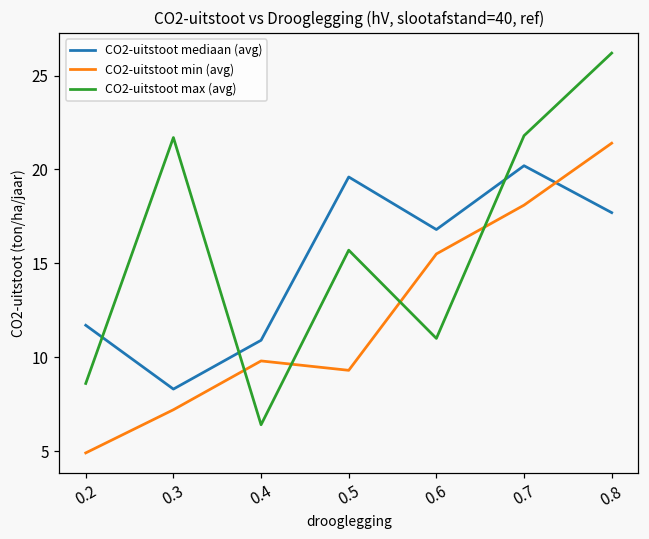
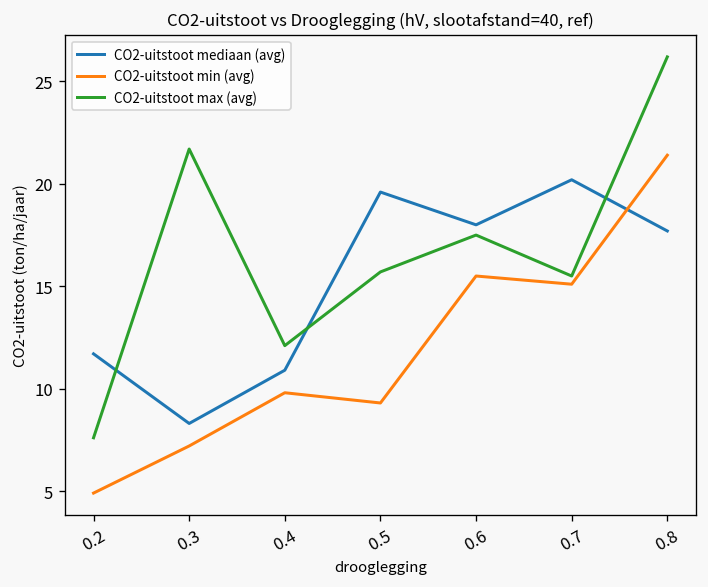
CO2-uitstoot max (avg), 0.2: 8.6 -> 7.6
CO2-uitstoot max (avg), 0.4: 6.4 -> 12.1
CO2-uitstoot mediaan (avg), 0.6: 16.8 -> 18.0
CO2-uitstoot max (avg), 0.6: 11.0 -> 17.5
CO2-uitstoot min (avg), 0.7: 18.1 -> 15.1
CO2-uitstoot max (avg), 0.7: 21.8 -> 15.5
